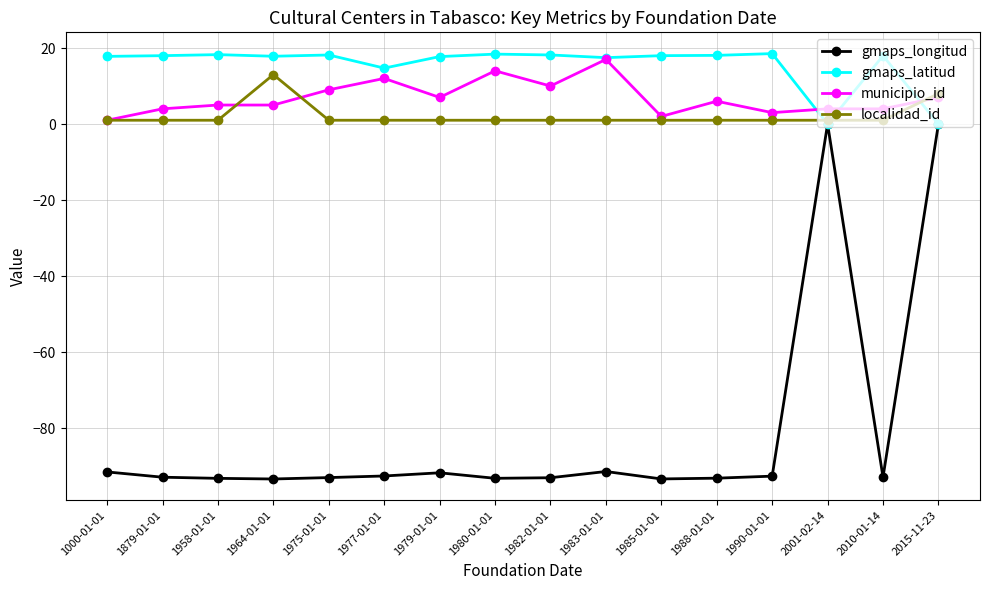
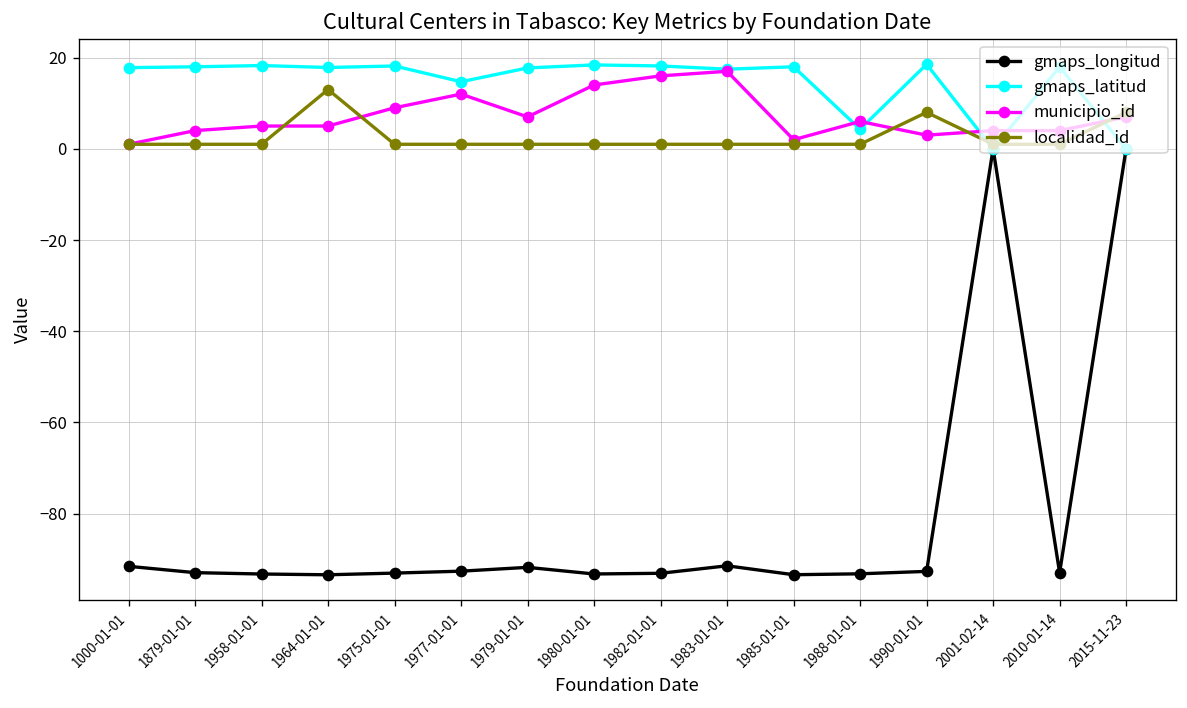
municipio_id, 1982-01-01: 10 -> 16
gmaps_latitud, 1988-01-01: 18 -> 4
localidad_id, 1990-01-01: 1 -> 8
